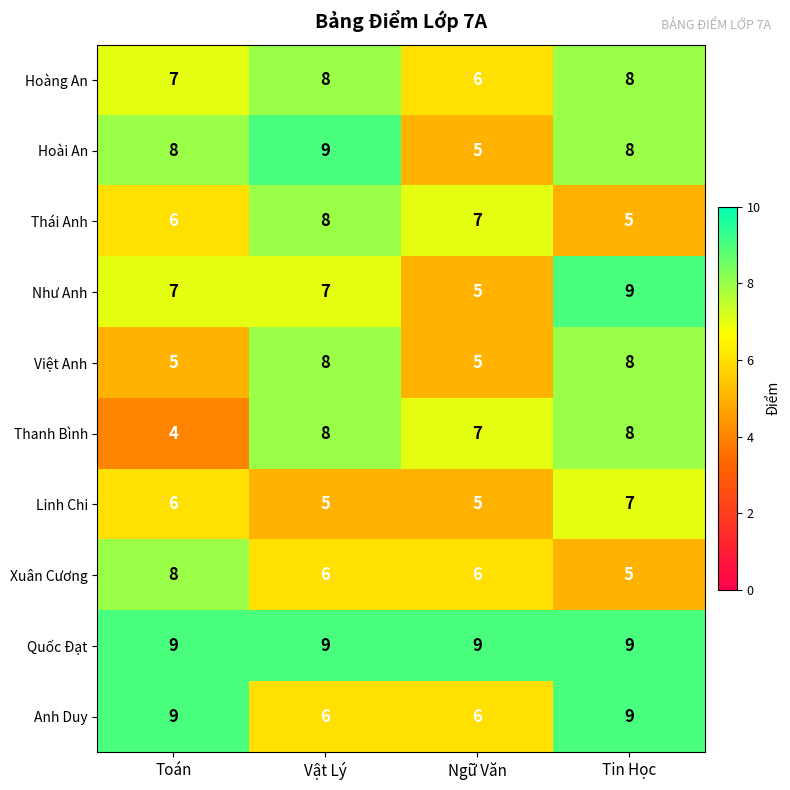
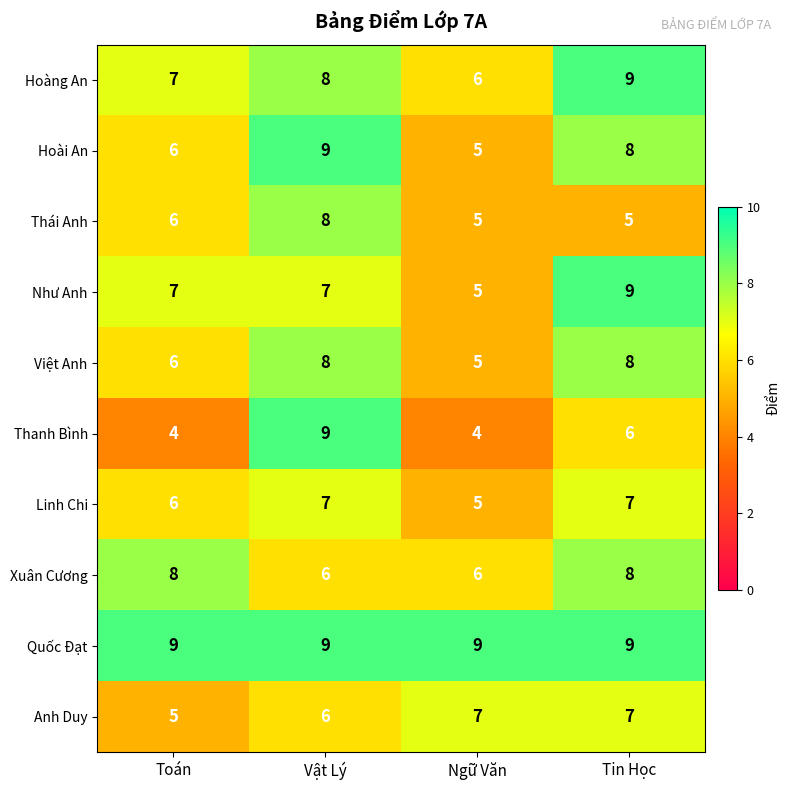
Hoàng An, Tin Học: 8 -> 9
Hoài An, Toán: 8 -> 6
Thái Anh, Ngữ Văn: 7 -> 5
Việt Anh, Toán: 5 -> 6
Thanh Bình, Vật Lý: 8 -> 9
Thanh Bình, Ngữ Văn: 7 -> 4
Thanh Bình, Tin Học: 8 -> 6
Linh Chi, Vật Lý: 5 -> 7
Xuân Cương, Tin Học: 5 -> 8
Anh Duy, Toán: 9 -> 5
Anh Duy, Ngữ Văn: 6 -> 7
Anh Duy, Tin Học: 9 -> 7
